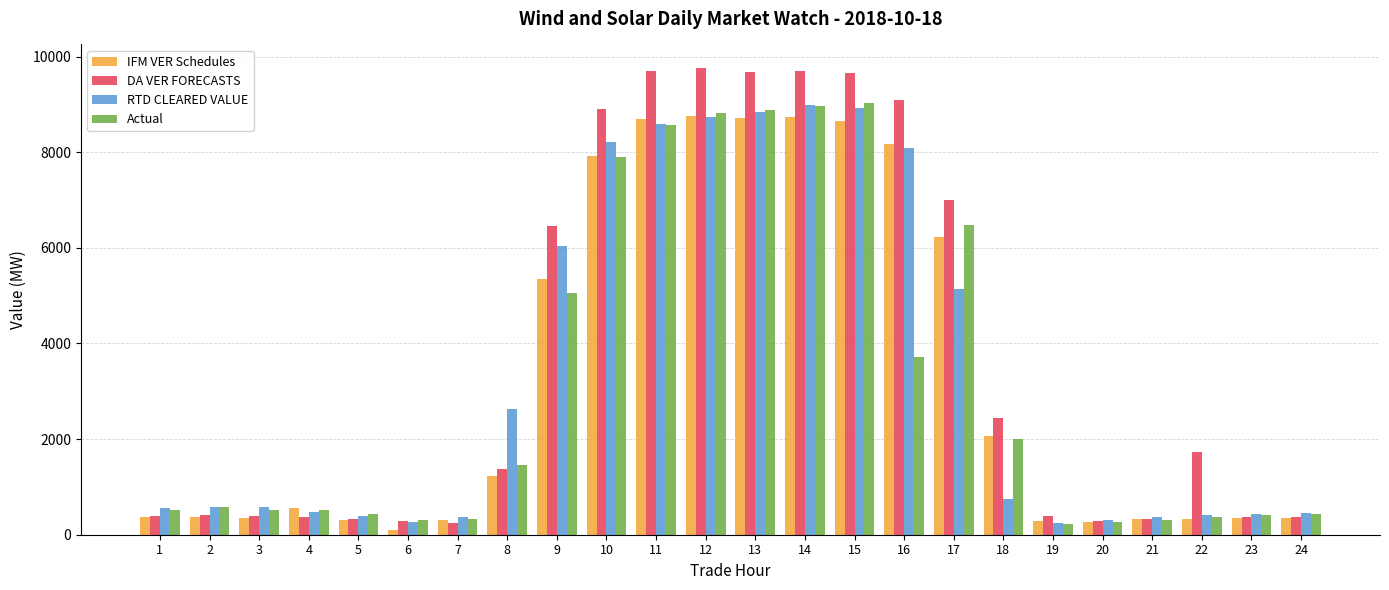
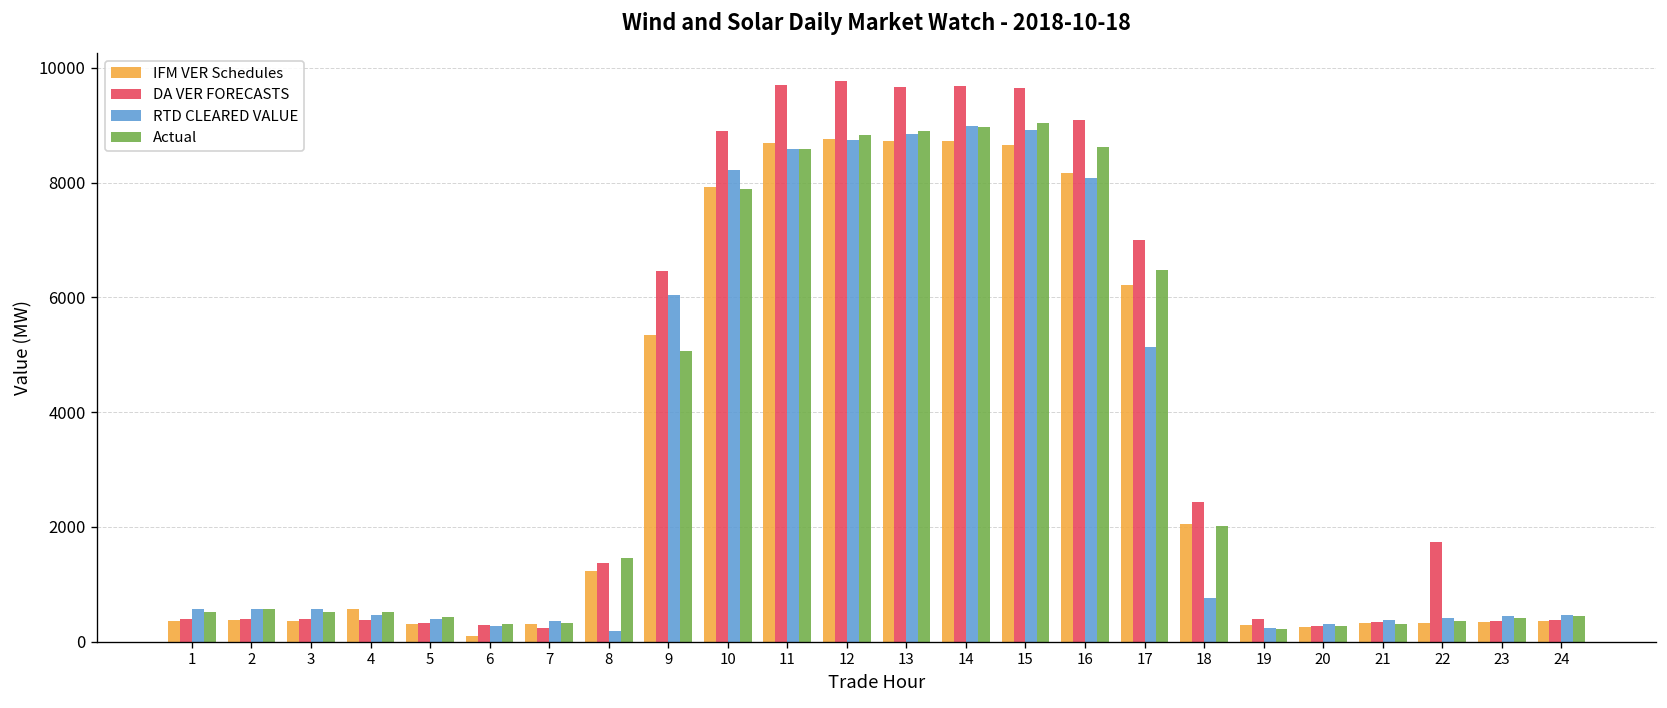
RTD CLEARED VALUE, 8: 2600 -> 200
Actual, 16: 3700 -> 8600
